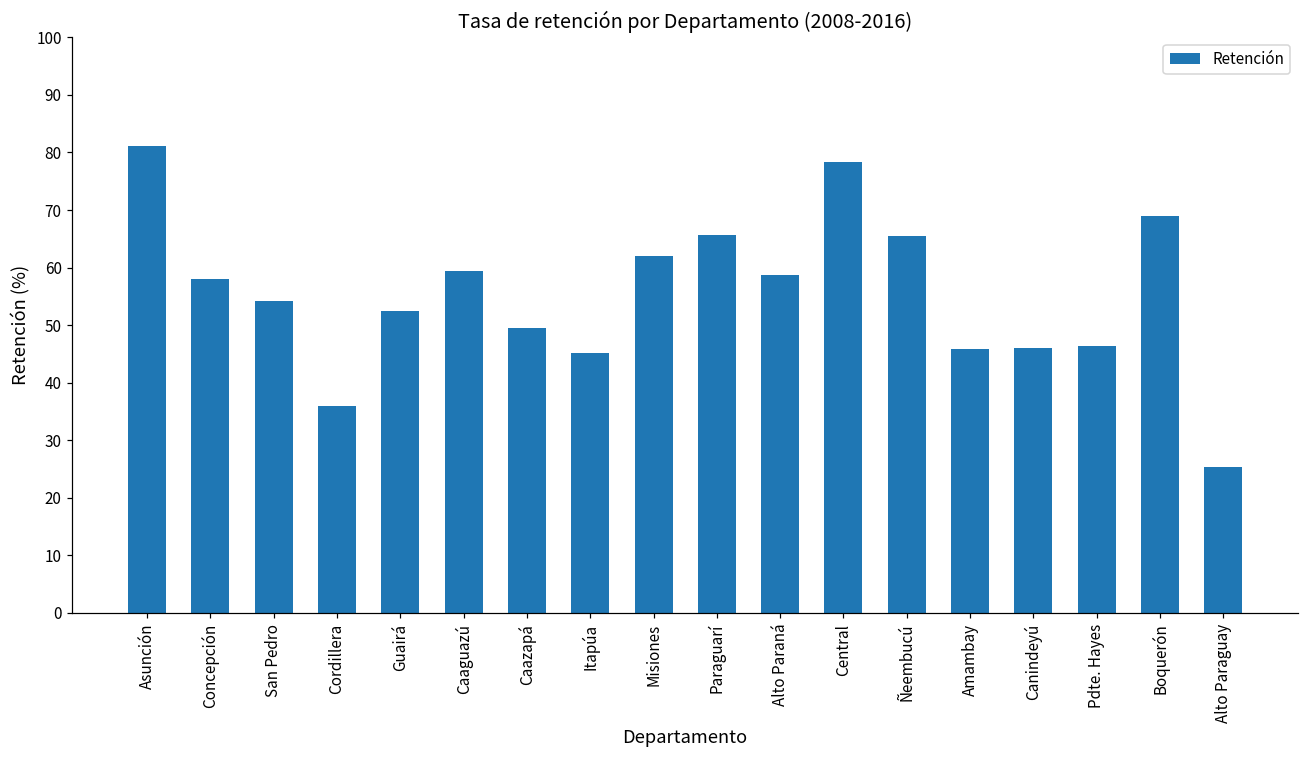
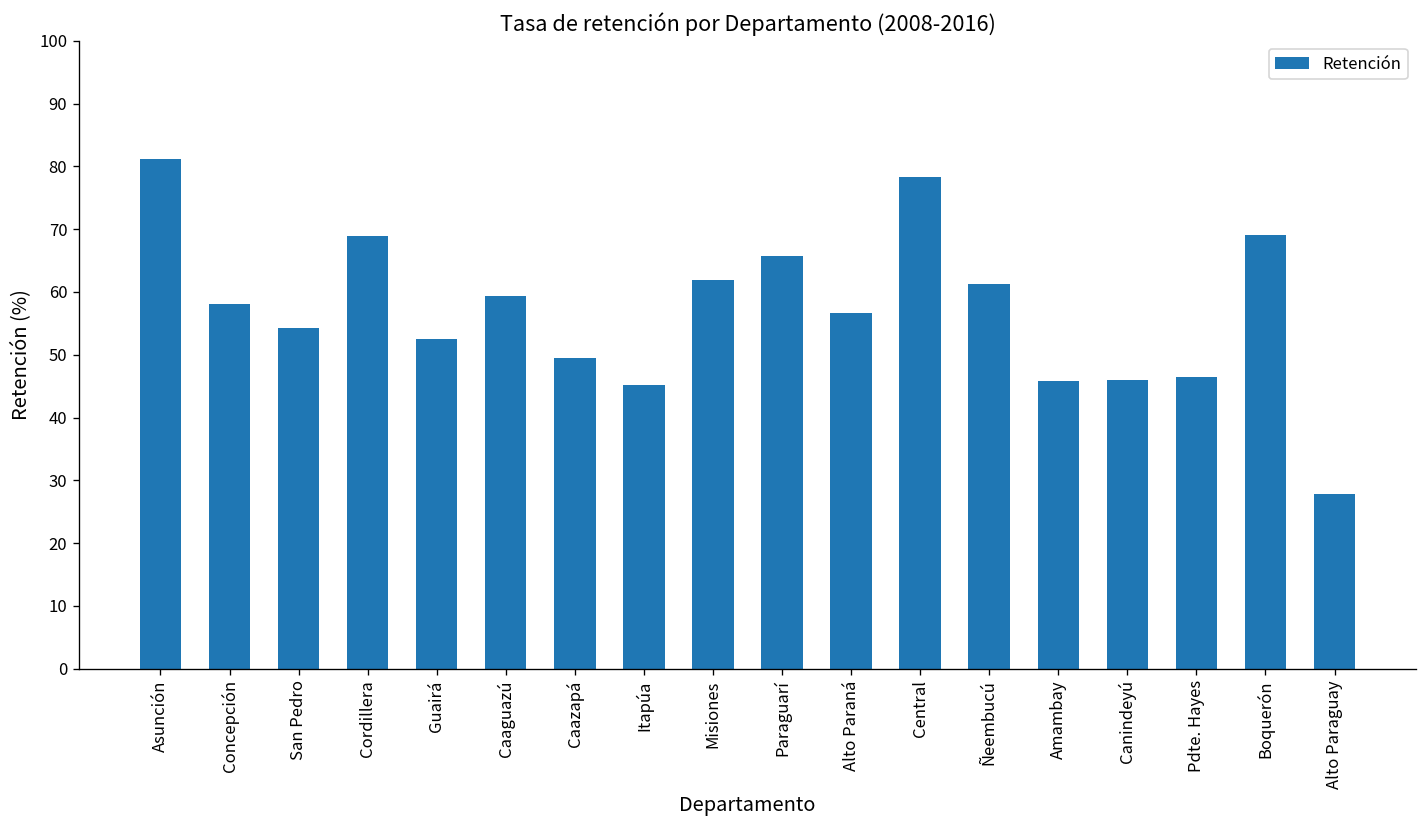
Cordillera: 36 -> 69
Alto Paraná: 59 -> 57
Ñeembucú: 65 -> 61
Alto Paraguay: 25 -> 28
